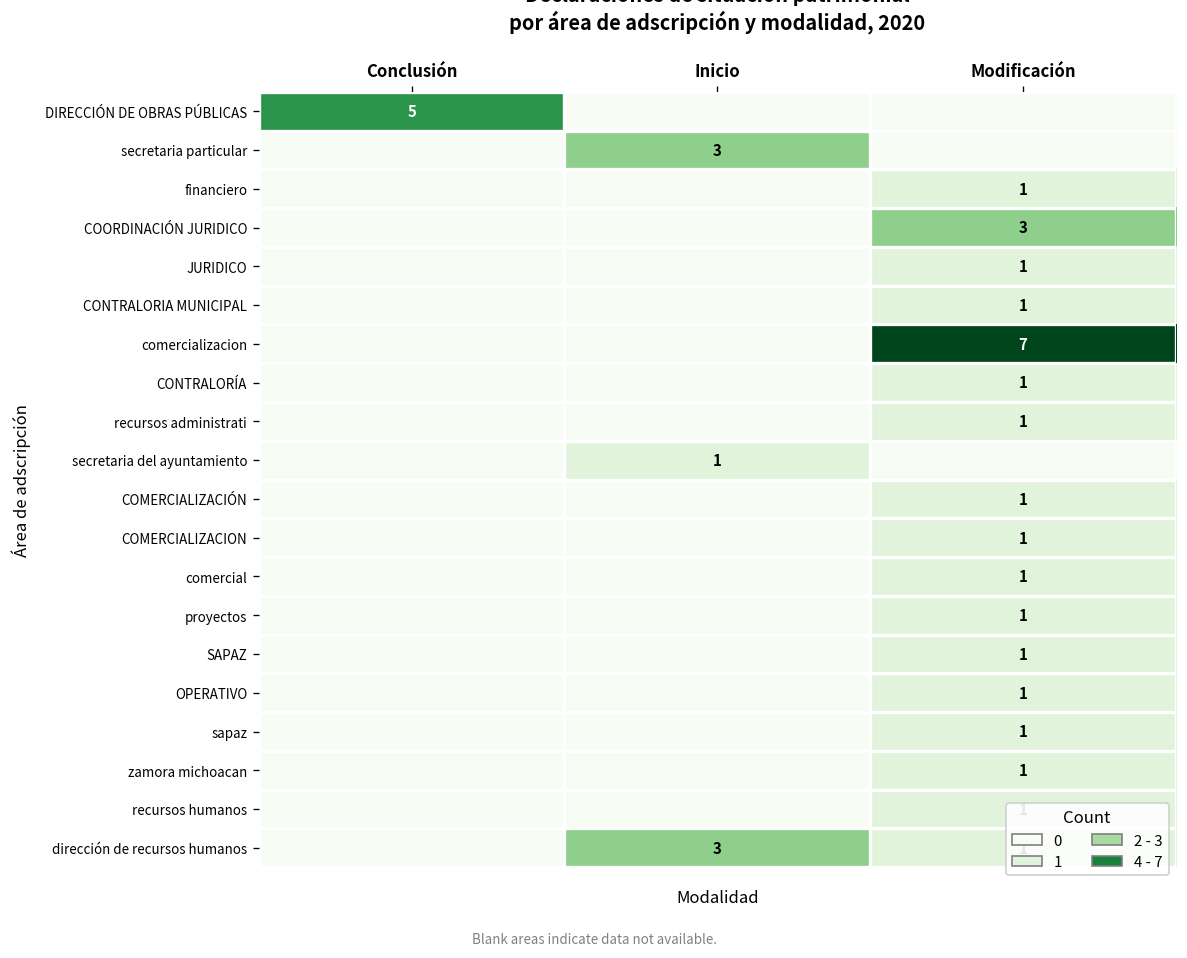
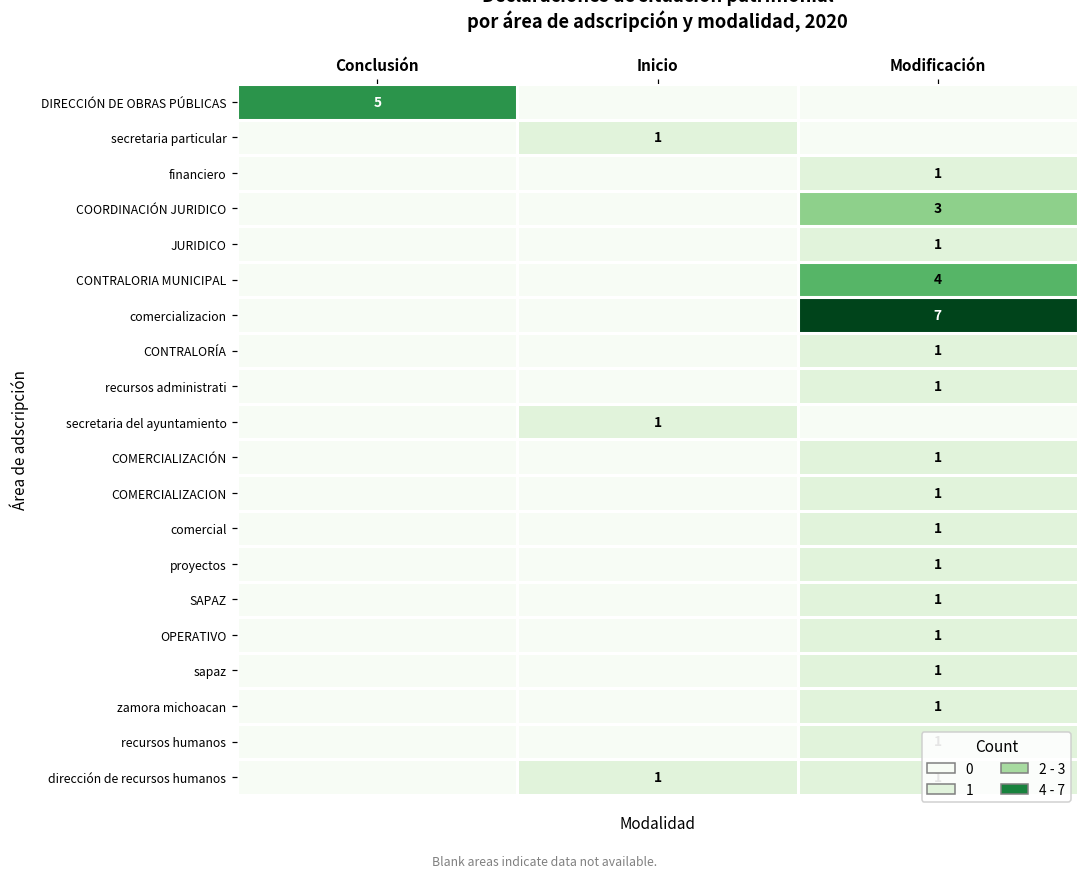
secretaria particular, Inicio: 3 -> 1
CONTRALORIA MUNICIPAL, Modificación: 1 -> 4
dirección de recursos humanos, Inicio: 3 -> 1
